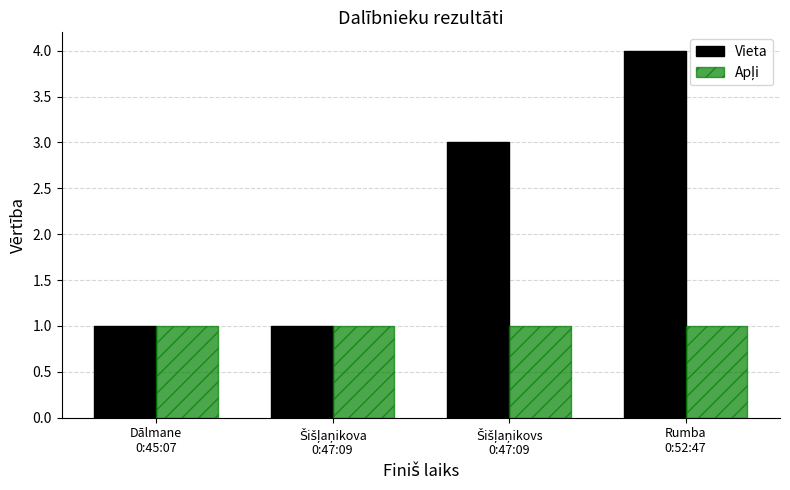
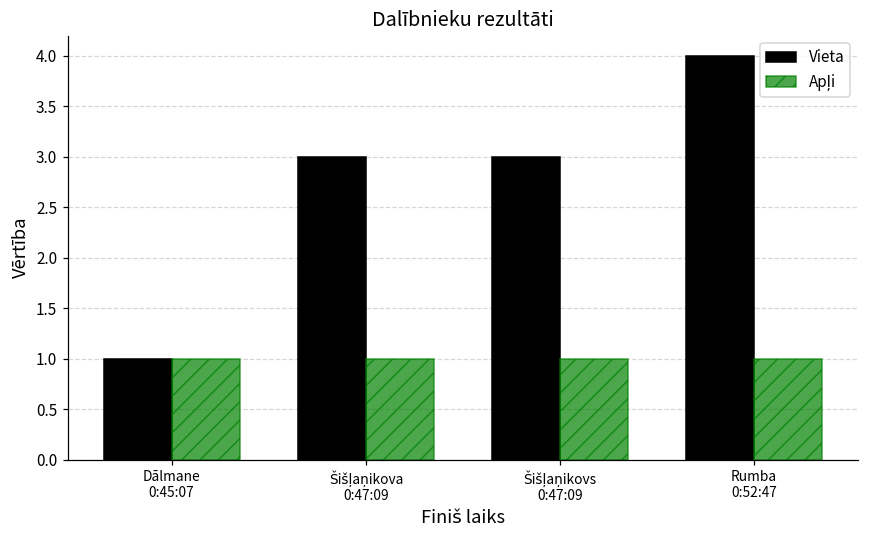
Vieta, Šišļaņikova 0:47:09: 1 -> 3
